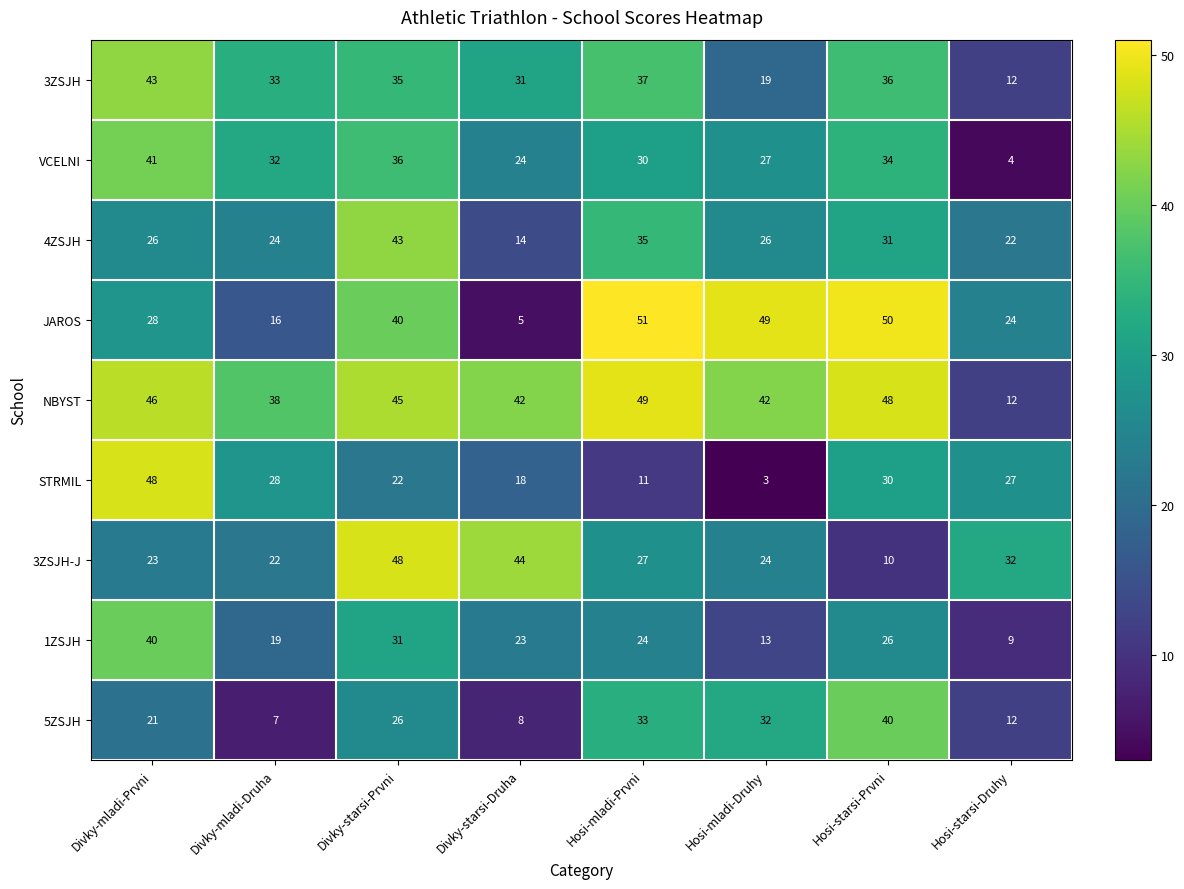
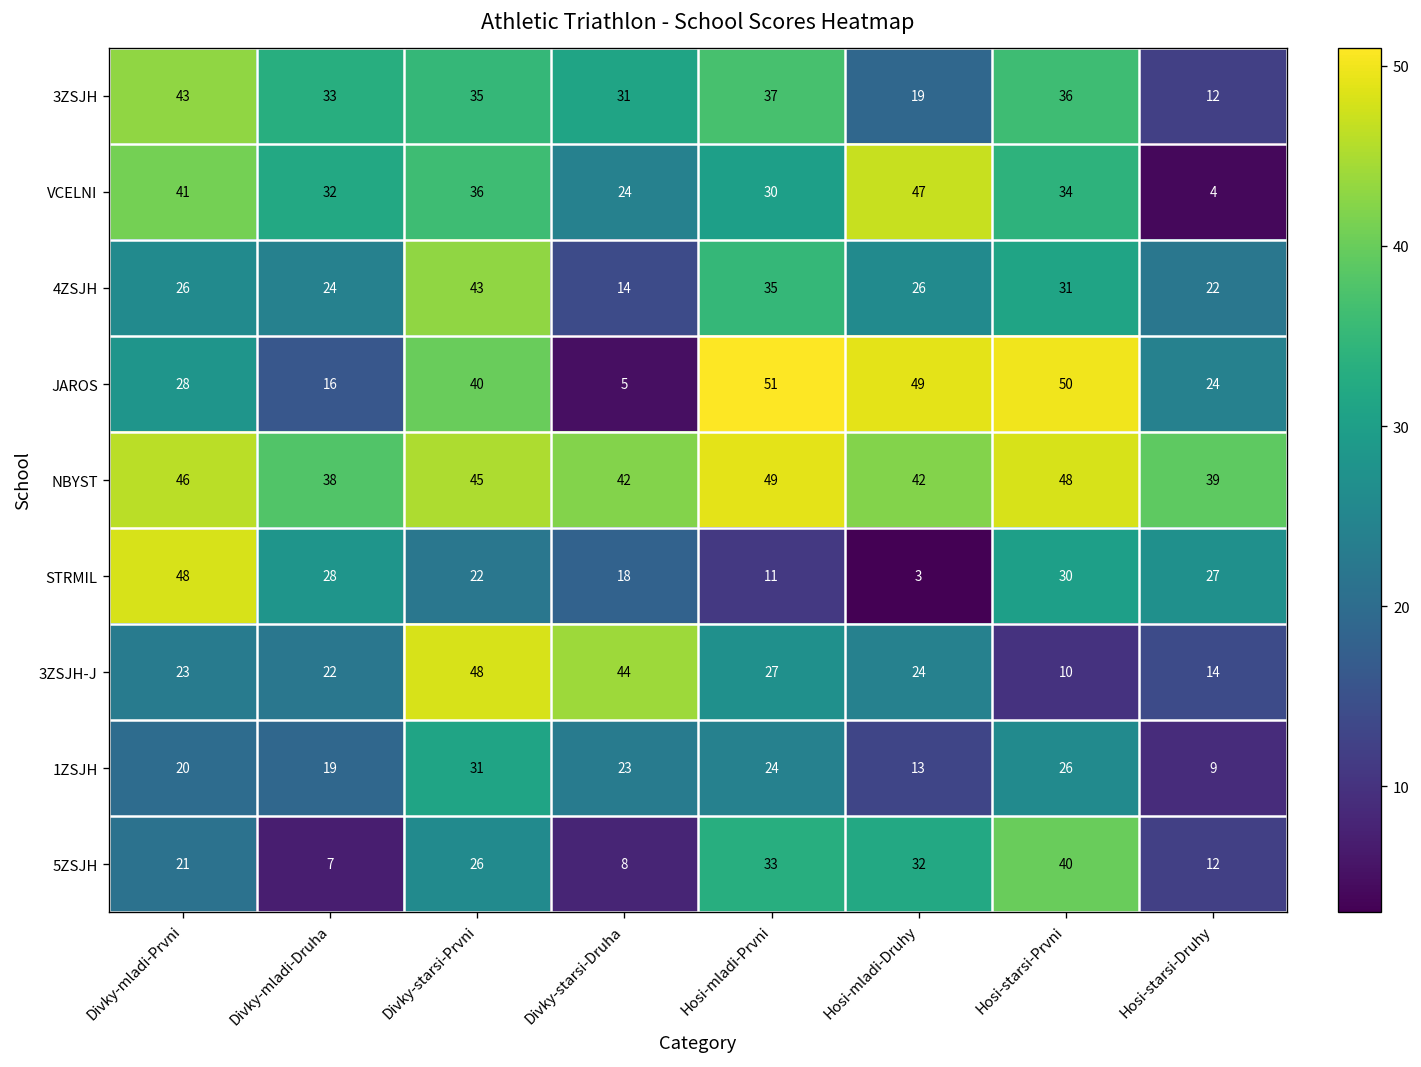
VCELNI, Hosi-mladi-Druhy: 27 -> 47
NBYST, Hosi-starsi-Druhy: 12 -> 39
3ZSJH-J, Hosi-starsi-Druhy: 32 -> 14
1ZSJH, Divky-mladi-Prvni: 40 -> 20
